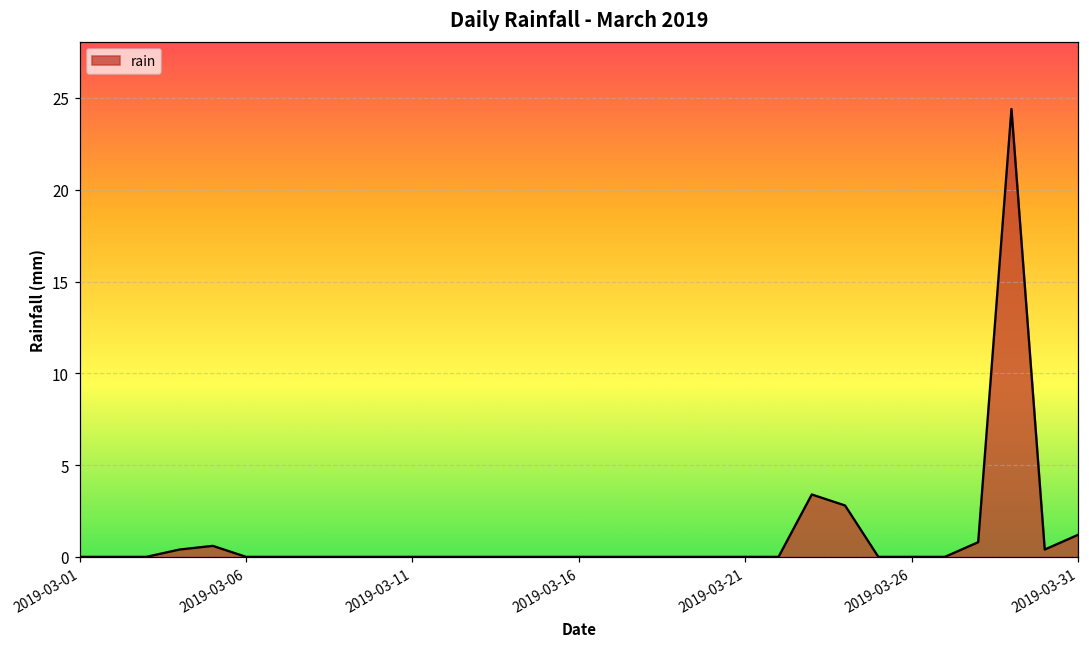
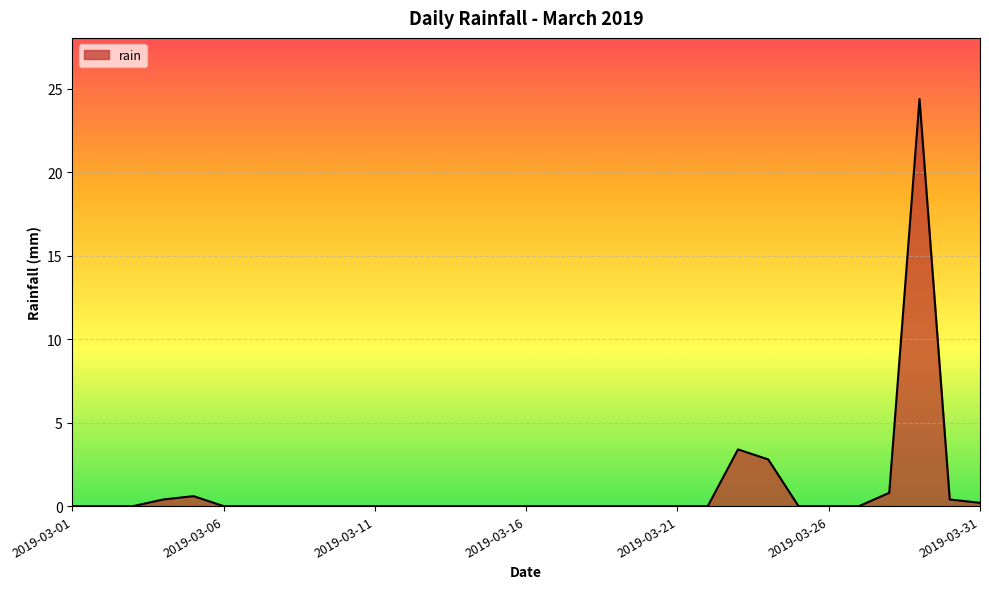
2019-03-31: 1.2 -> 0.2
